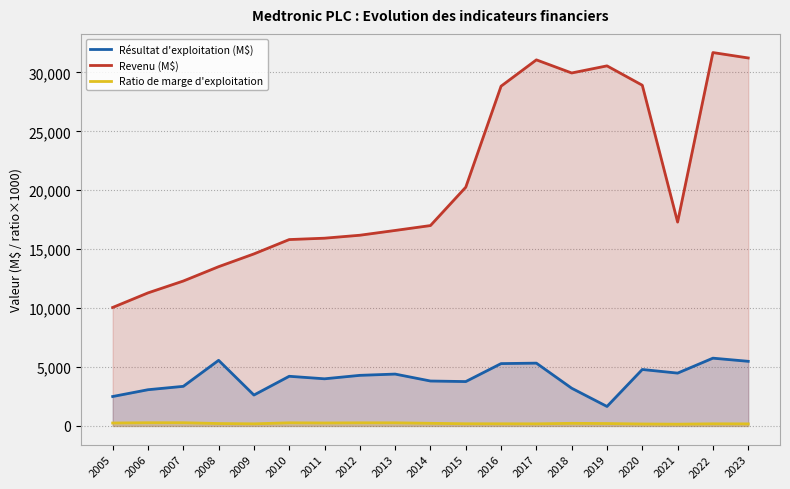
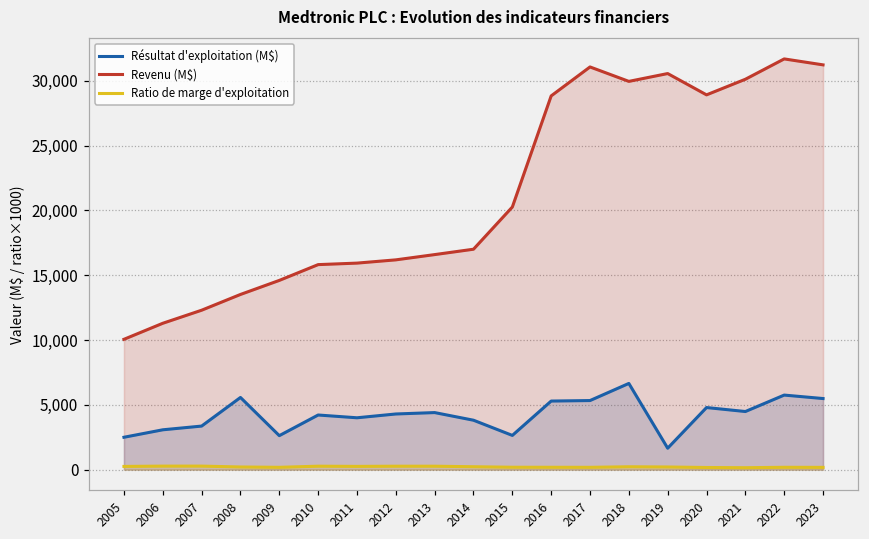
Résultat d'exploitation (M$), 2015: 3,800 -> 2,600
Résultat d'exploitation (M$), 2018: 3,200 -> 6,700
Revenu (M$), 2021: 17,300 -> 30,100
